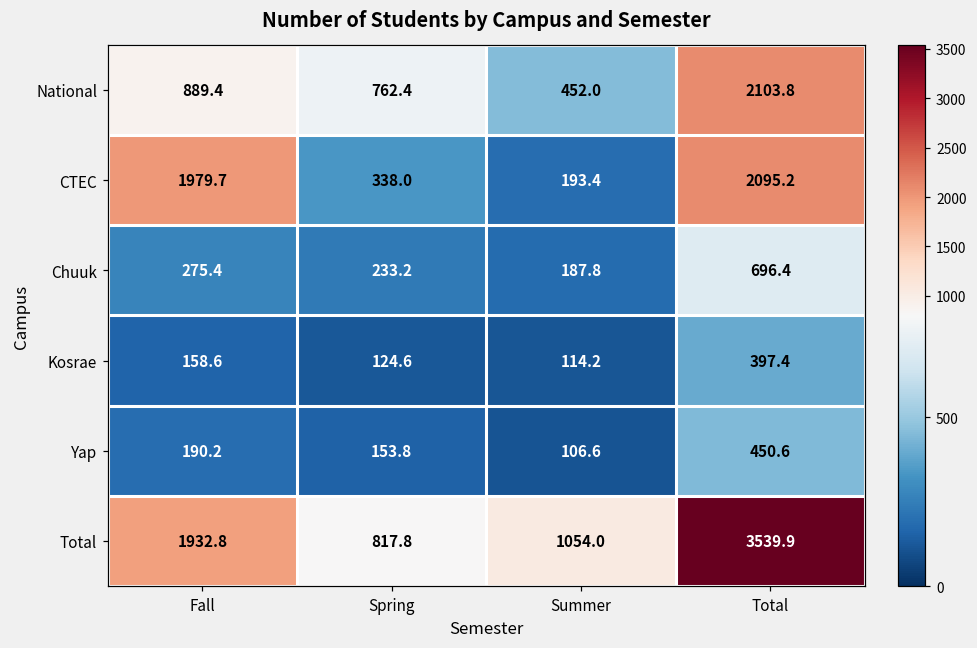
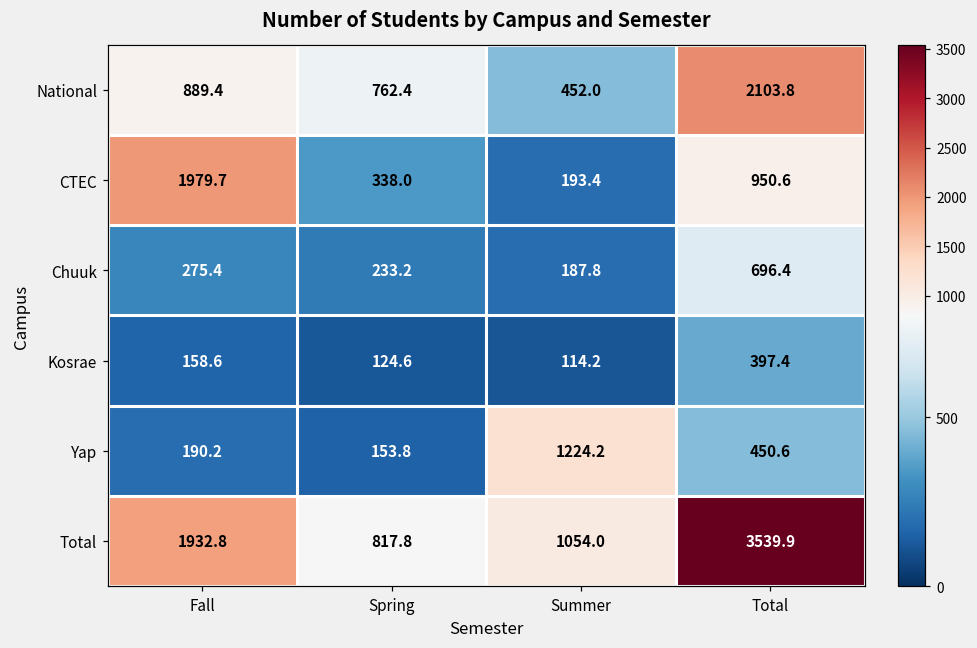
CTEC, Total: 2095.2 -> 950.6
Yap, Summer: 106.6 -> 1224.2
